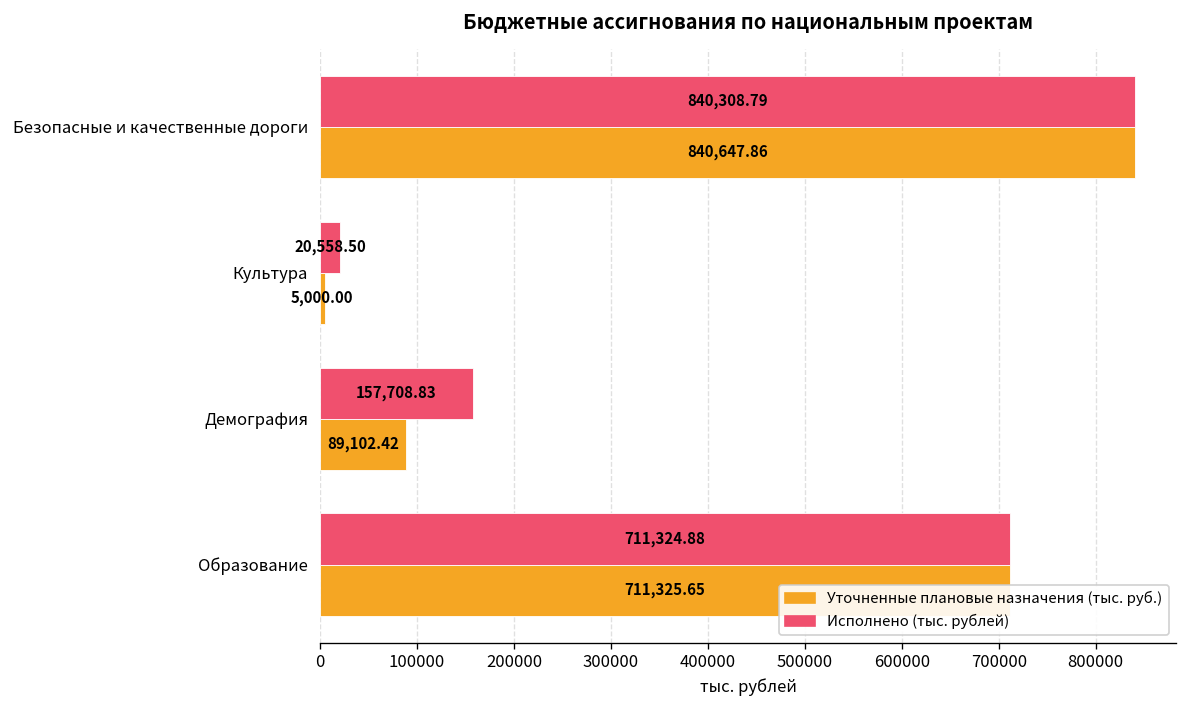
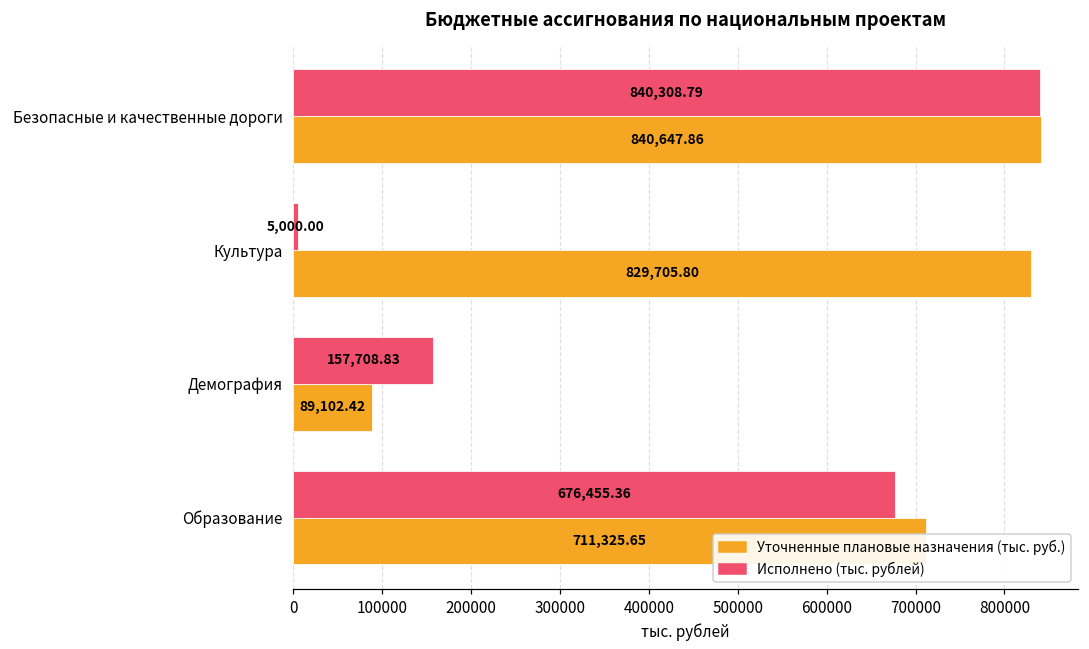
Исполнено (тыс. рублей), Культура: 20,558.50 -> 5,000.00
Уточненные плановые назначения (тыс. руб.), Культура: 5,000.00 -> 829,705.80
Исполнено (тыс. рублей), Образование: 711,324.88 -> 676,455.36
